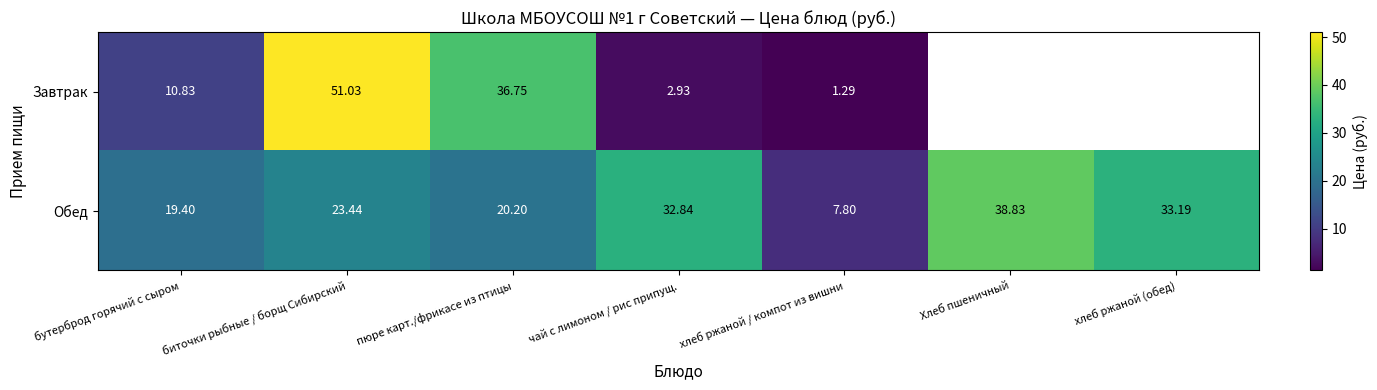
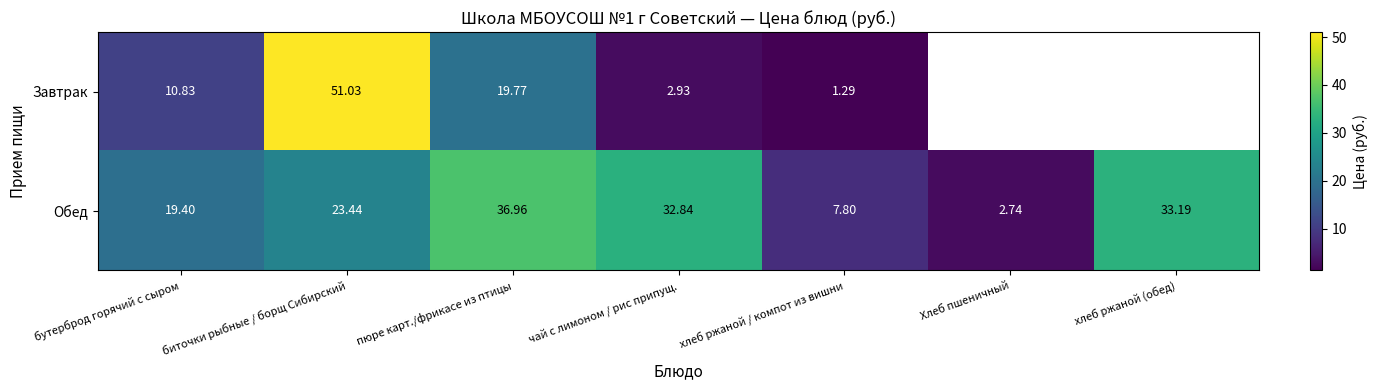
Завтрак, пюре карт./фрикасе из птицы: 36.75 -> 19.77
Обед, пюре карт./фрикасе из птицы: 20.20 -> 36.96
Обед, Хлеб пшеничный: 38.83 -> 2.74
